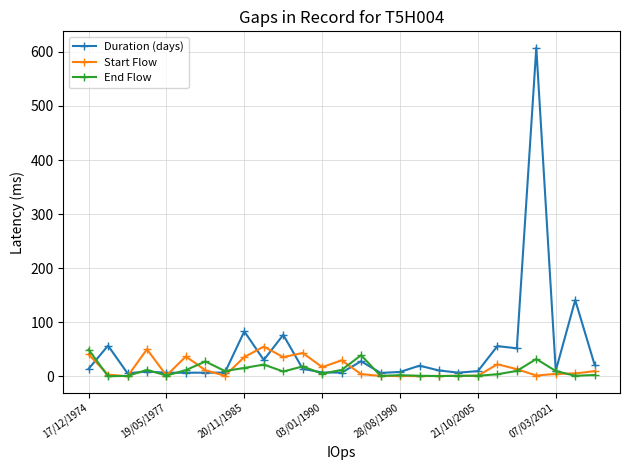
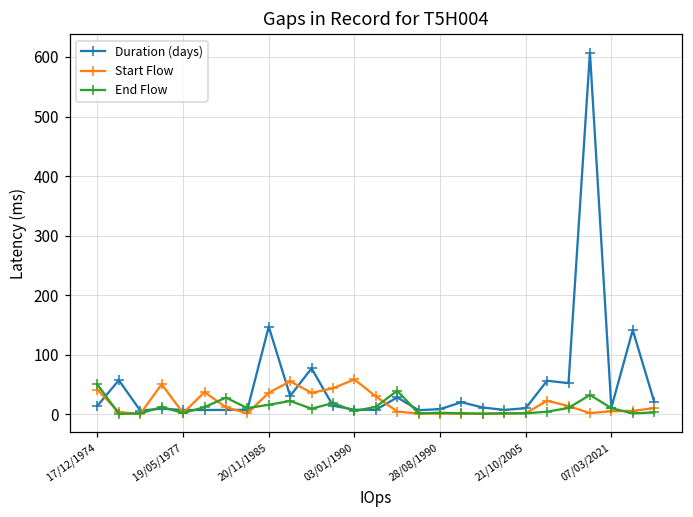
Duration (days), 20/11/1985: 80 -> 150
Start Flow, 03/01/1990: 20 -> 60
